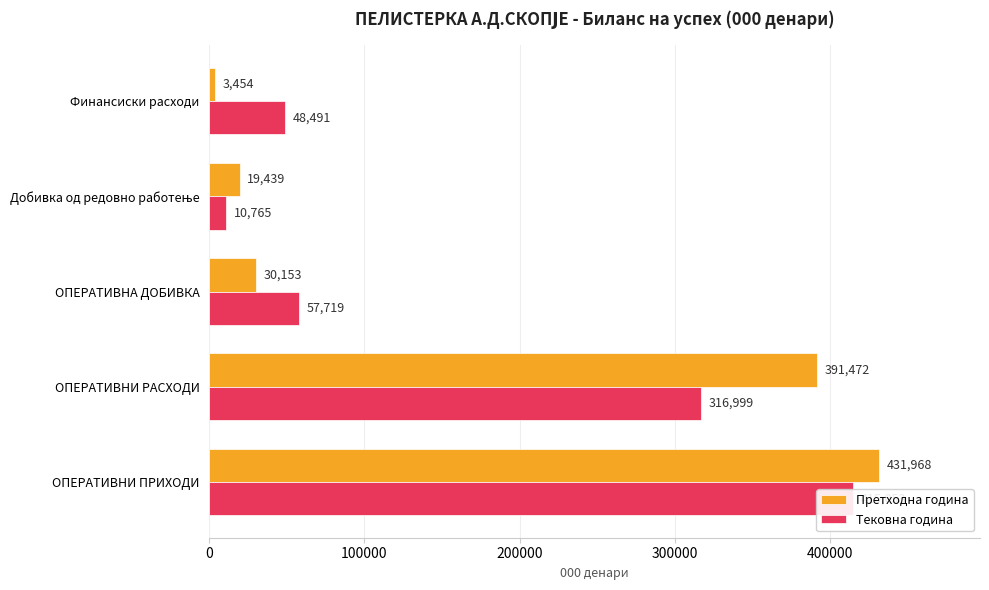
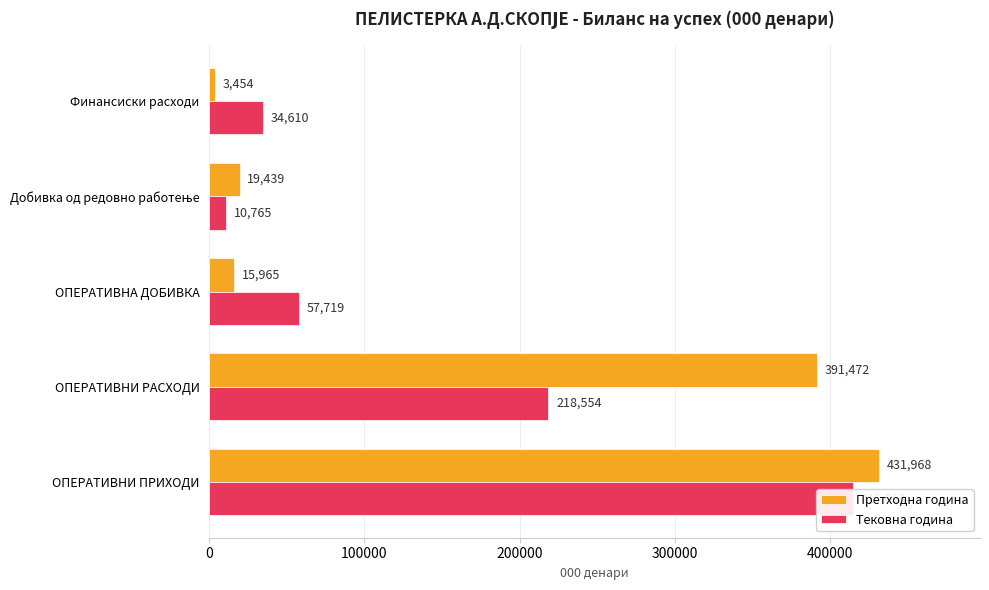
Тековна година, Финансиски расходи: 48,491 -> 34,610
Претходна година, ОПЕРАТИВНА ДОБИВКА: 30,153 -> 15,965
Тековна година, ОПЕРАТИВНИ РАСХОДИ: 316,999 -> 218,554
